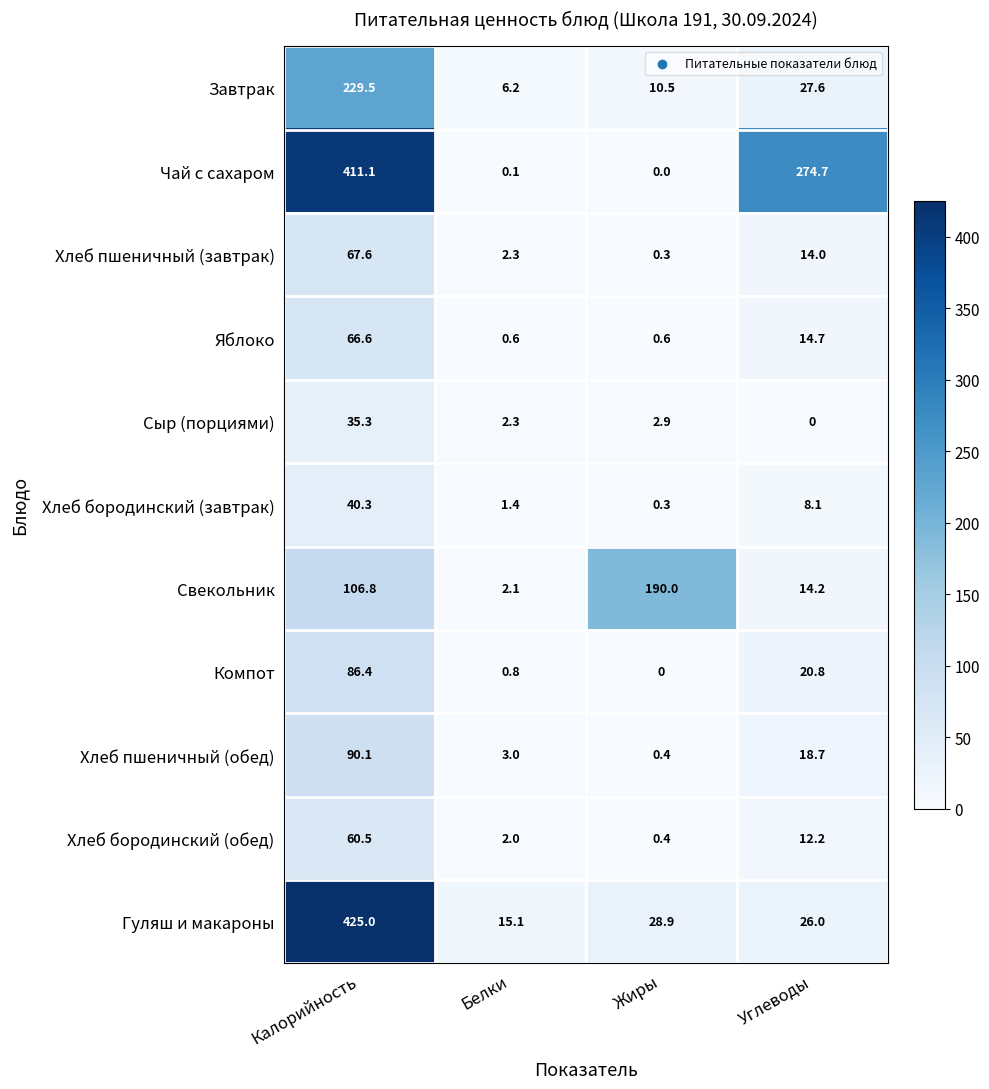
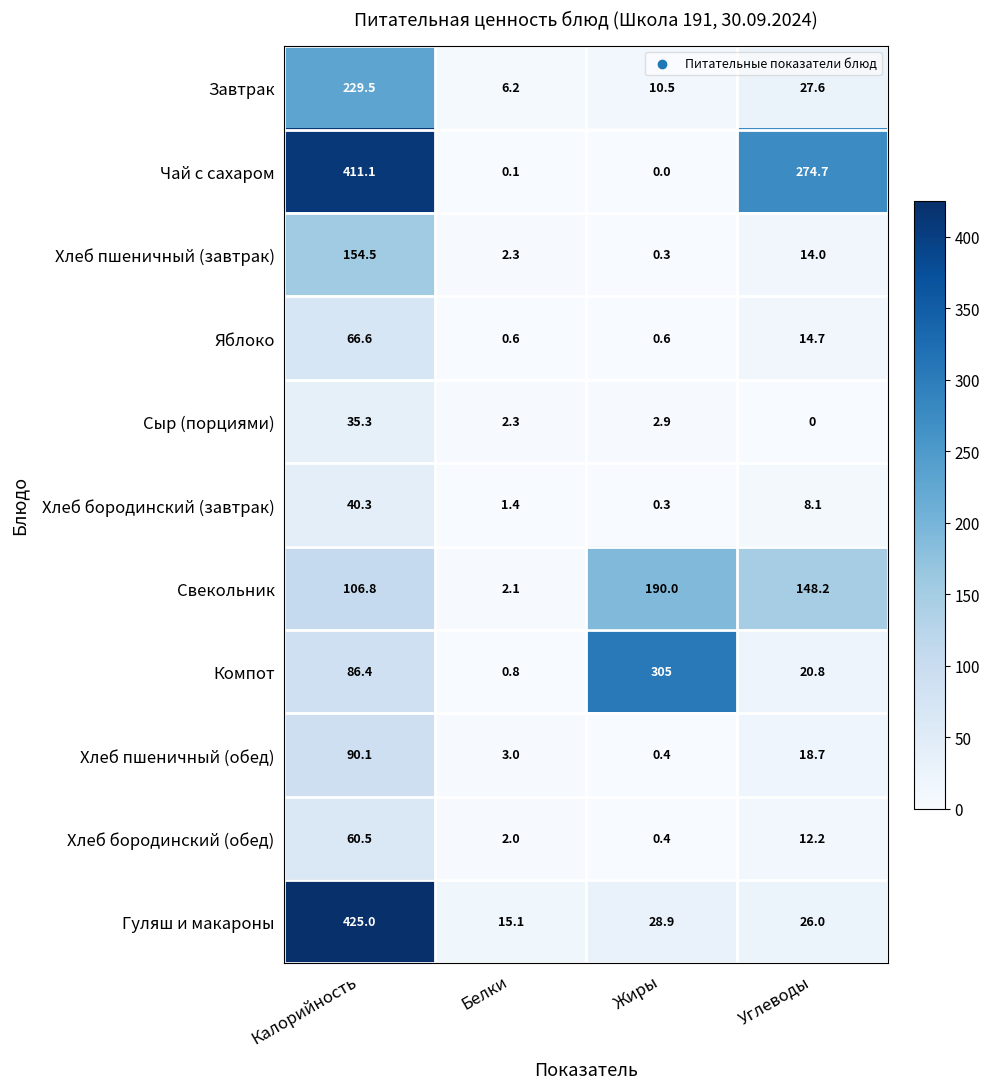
Хлеб пшеничный (завтрак), Калорийность: 67.6 -> 154.5
Свекольник, Углеводы: 14.2 -> 148.2
Компот, Жиры: 0 -> 305
